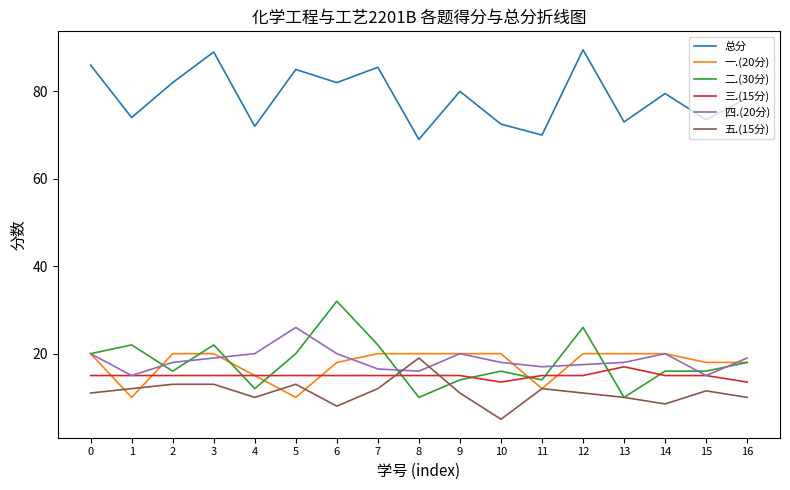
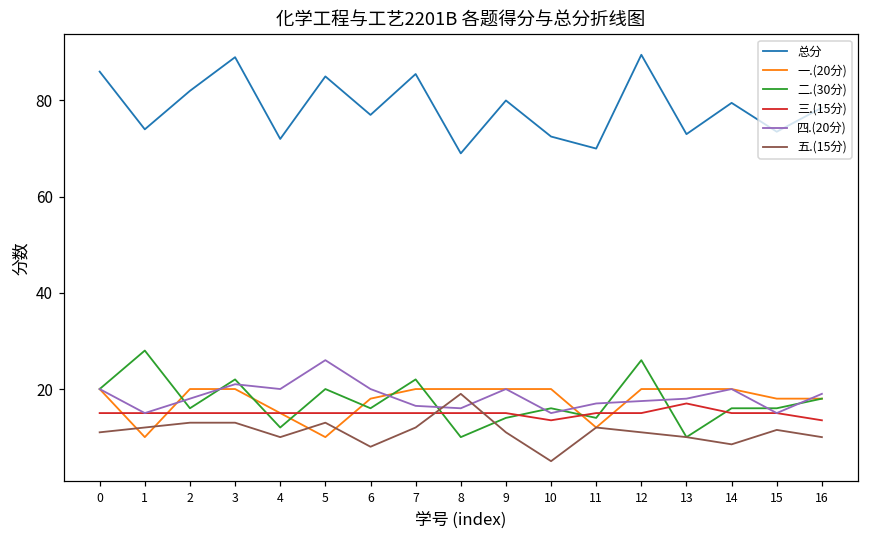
二.(30分), 1: 22 -> 28
四.(20分), 3: 19 -> 21
总分, 6: 82 -> 77
二.(30分), 6: 32 -> 16
四.(20分), 10: 18 -> 15
